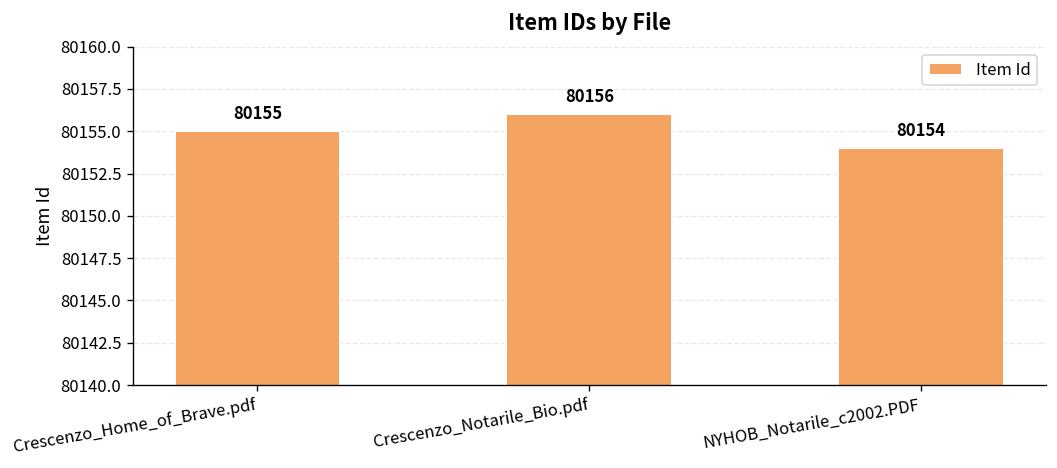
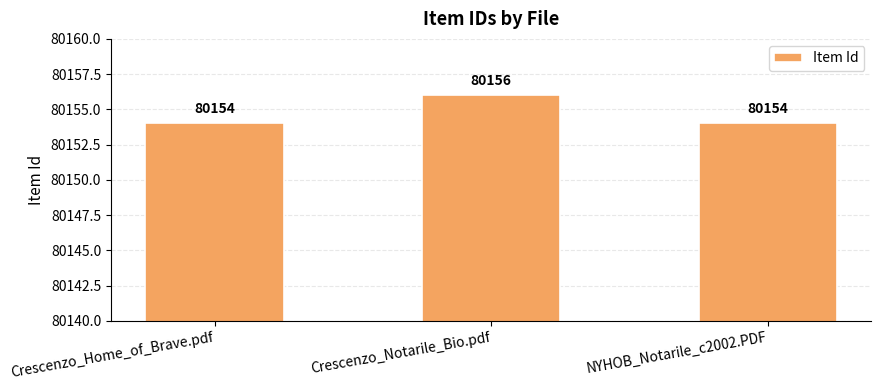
Crescenzo_Home_of_Brave.pdf: 80155 -> 80154
